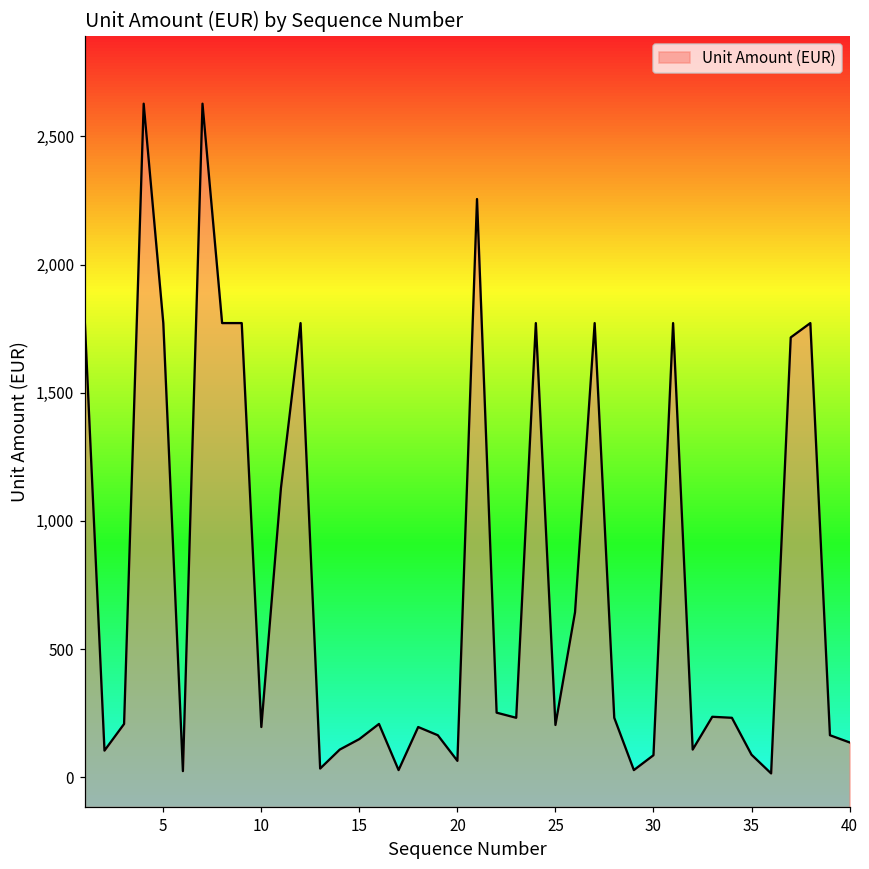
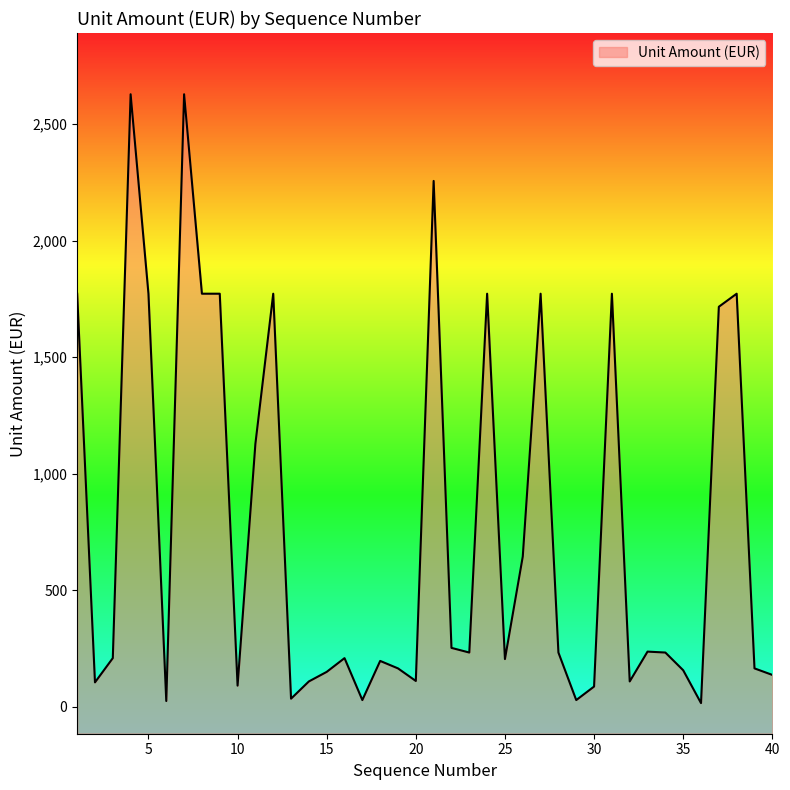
10: 200 -> 90
20: 60 -> 110
35: 90 -> 160
